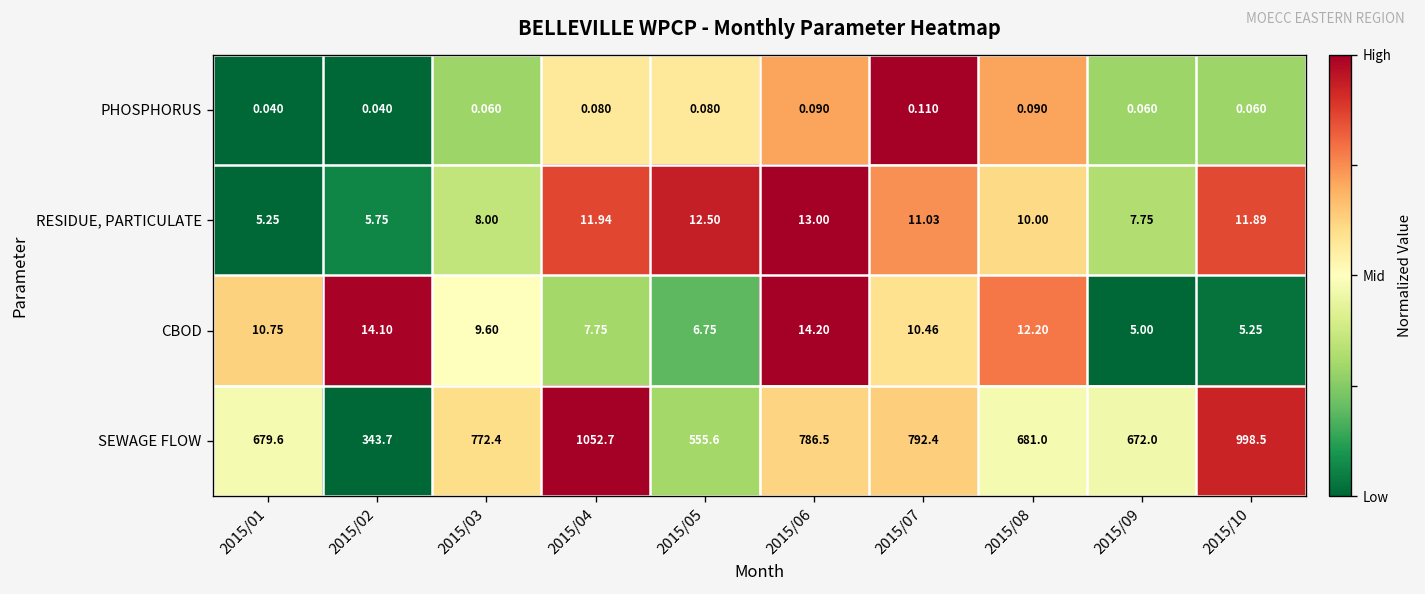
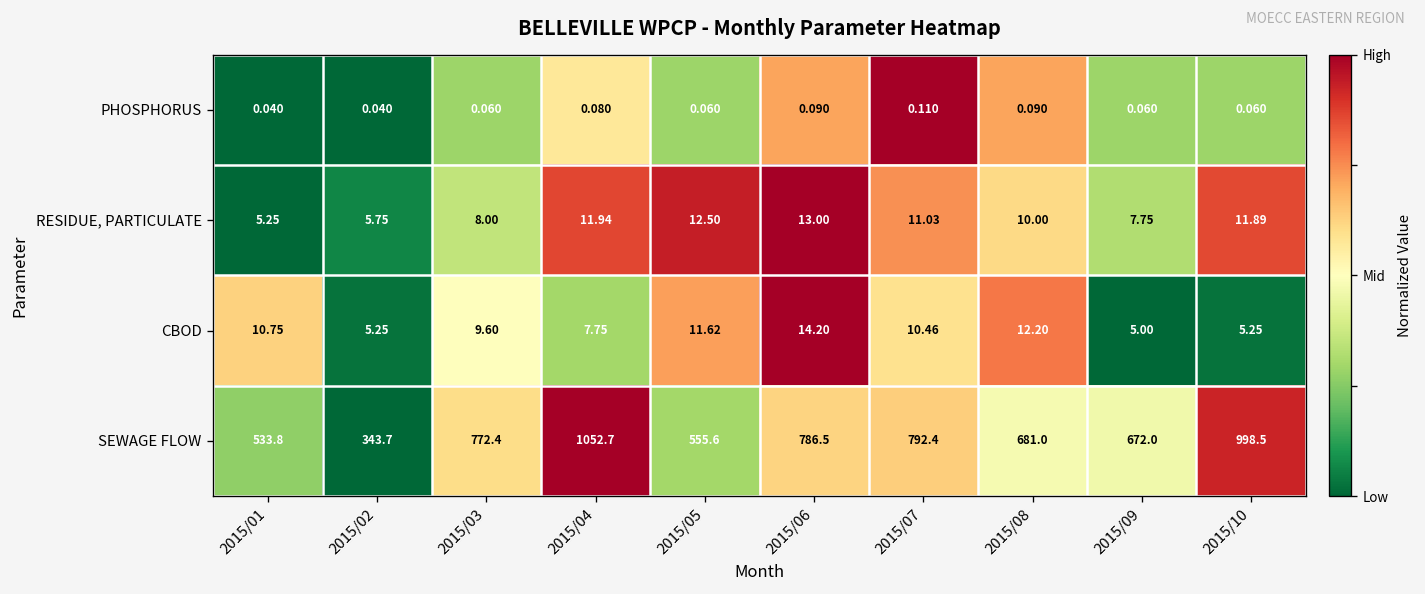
PHOSPHORUS, 2015/05: 0.080 -> 0.060
CBOD, 2015/02: 14.10 -> 5.25
CBOD, 2015/05: 6.75 -> 11.62
SEWAGE FLOW, 2015/01: 679.6 -> 533.8
